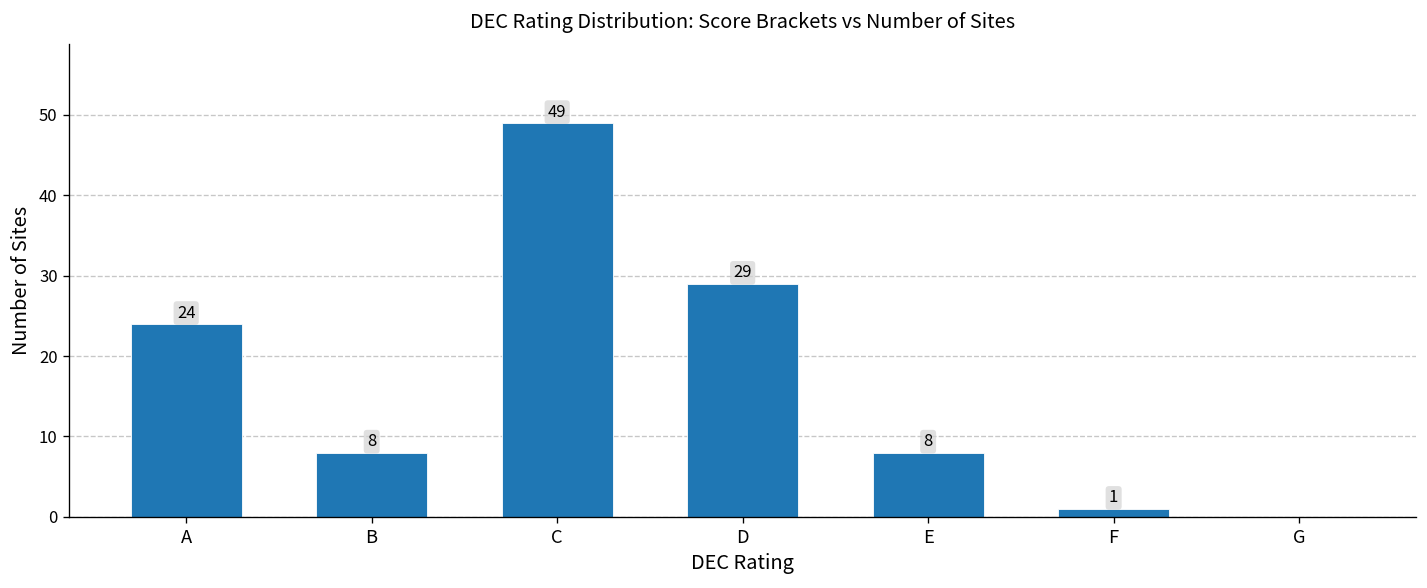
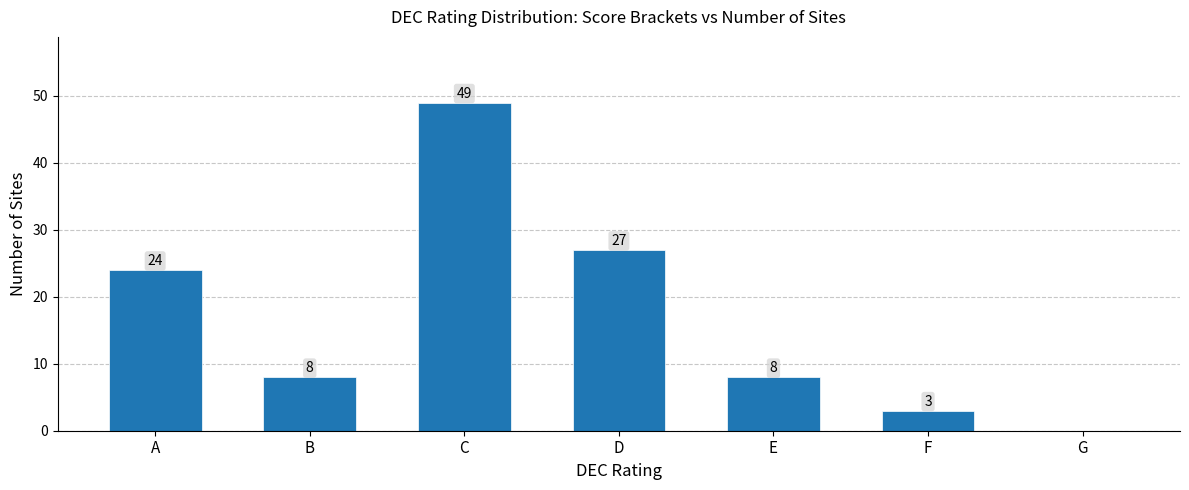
D: 29 -> 27
F: 1 -> 3
